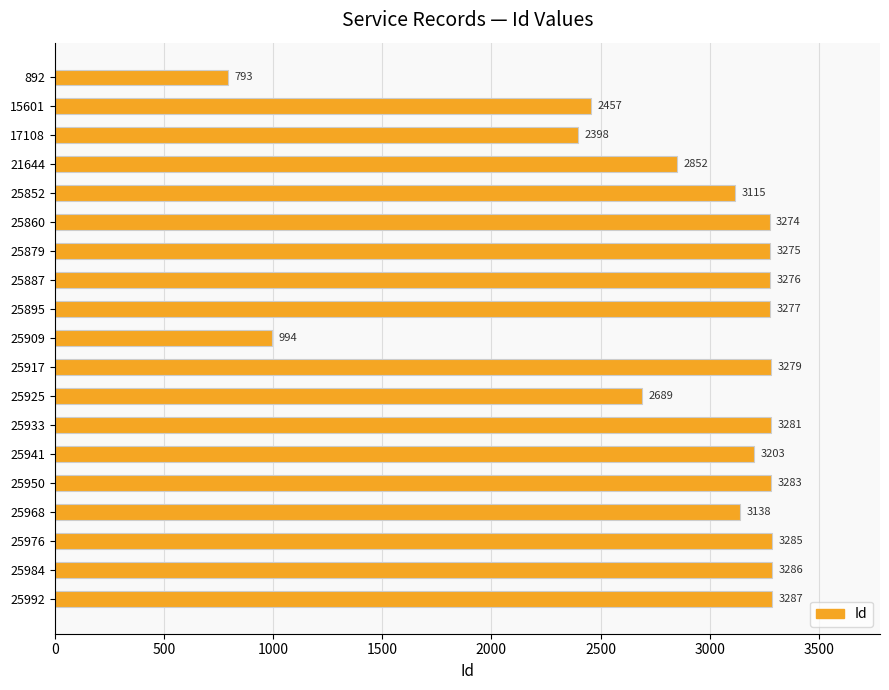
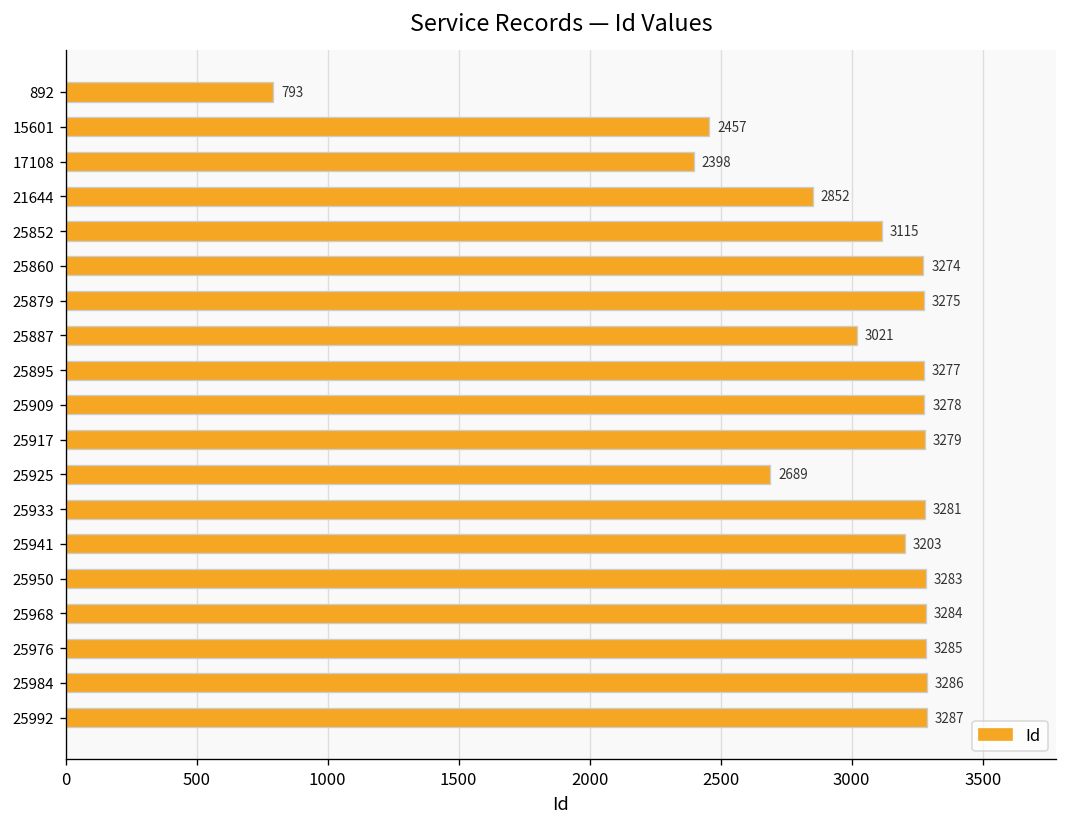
25887: 3276 -> 3021
25909: 994 -> 3278
25968: 3138 -> 3284
